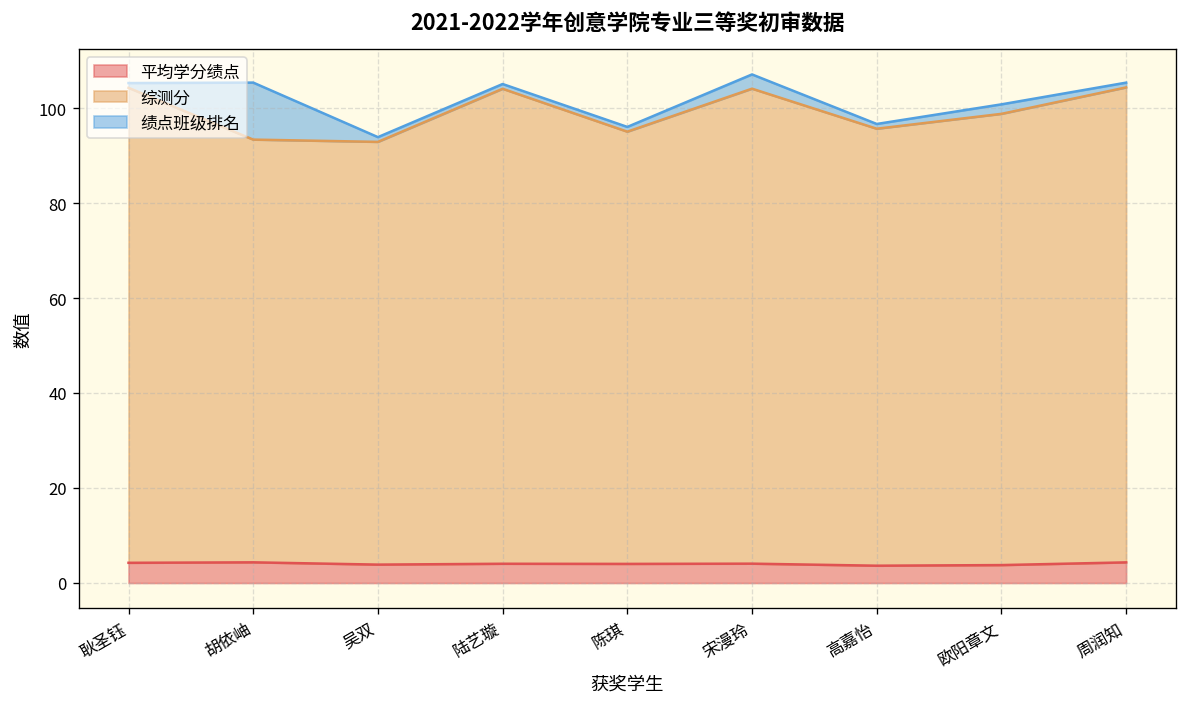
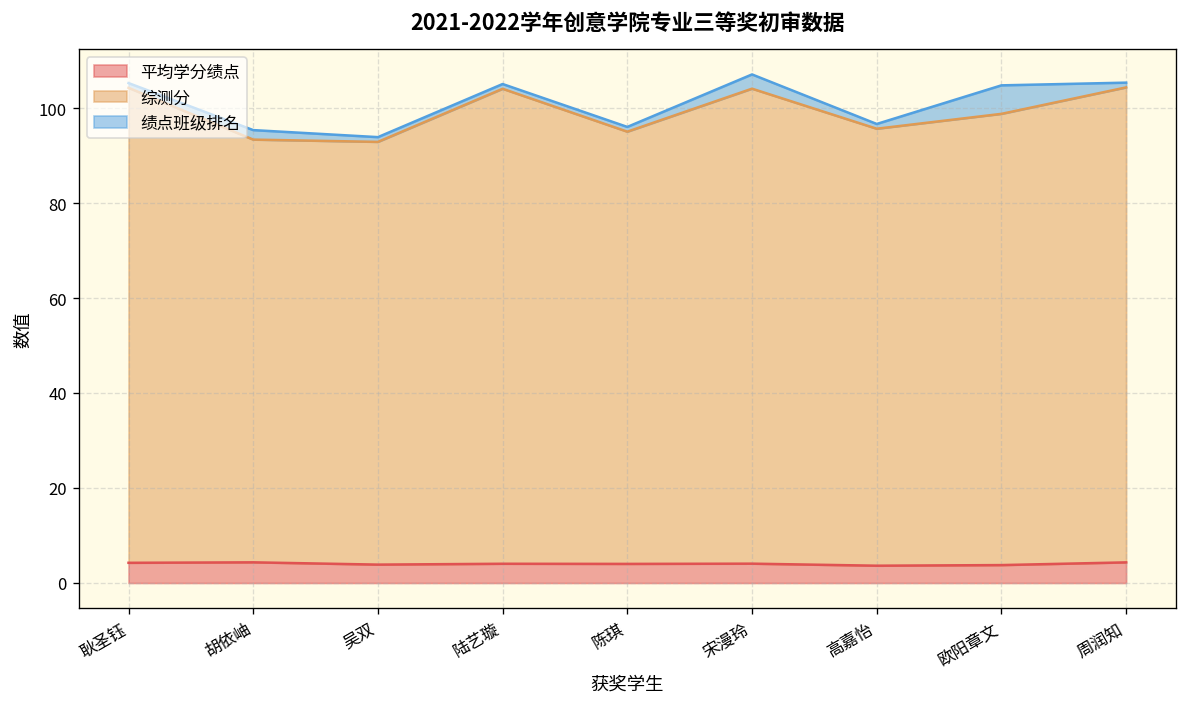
绩点班级排名, 胡依岫: 12 -> 2
绩点班级排名, 欧阳章文: 2 -> 6
